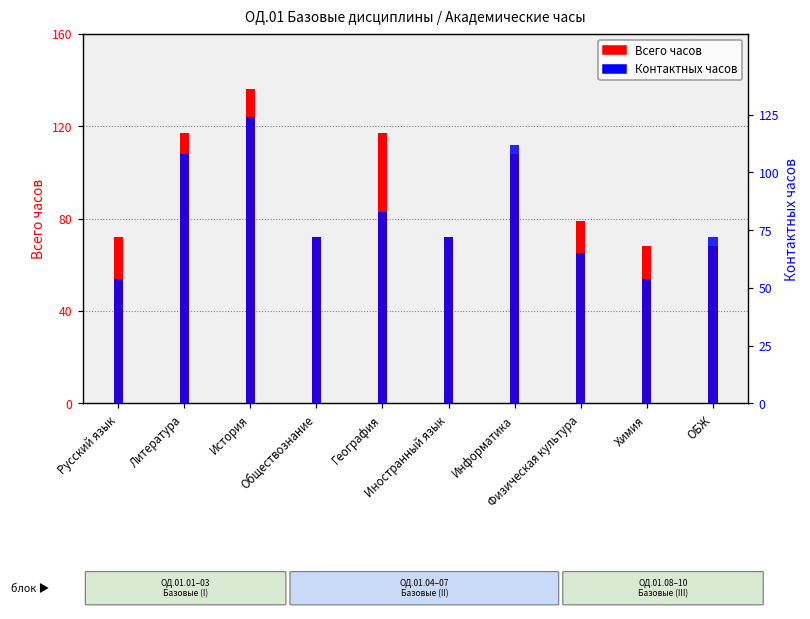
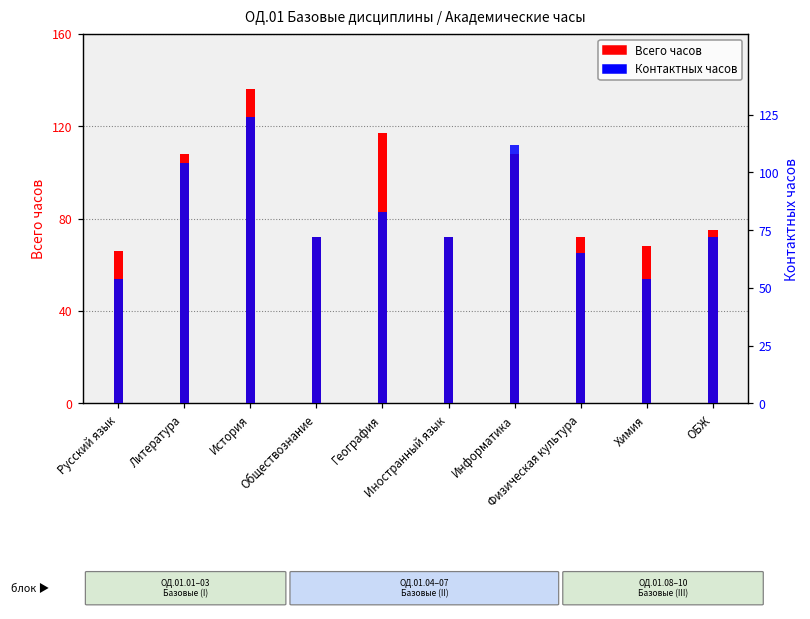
Всего часов, Русский язык: 72 -> 66
Всего часов, Литература: 117 -> 108
Всего часов, Физическая культура: 79 -> 72
Всего часов, ОБЖ: 68 -> 75
Контактных часов, Литература: 108 -> 104
